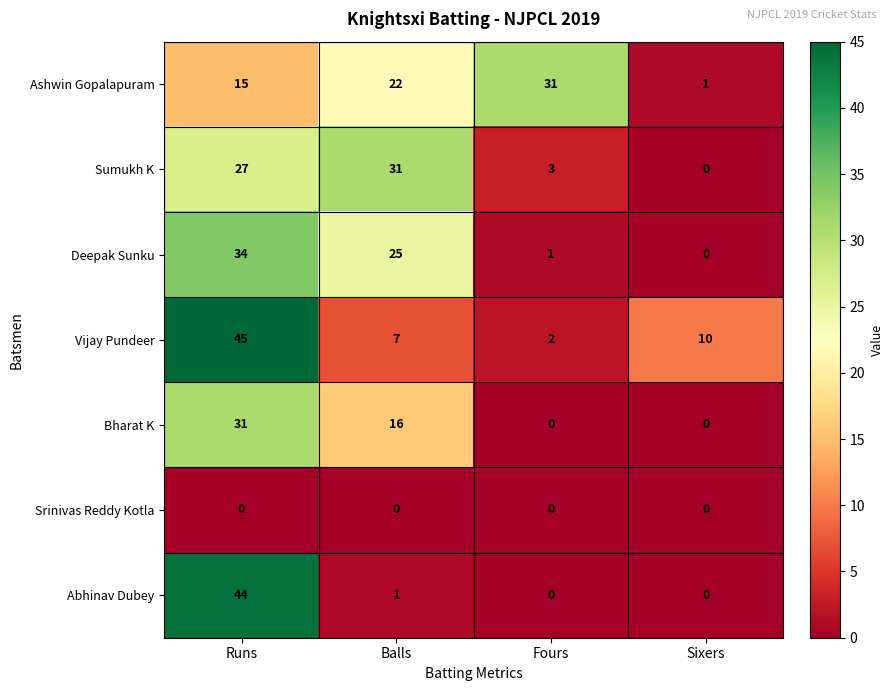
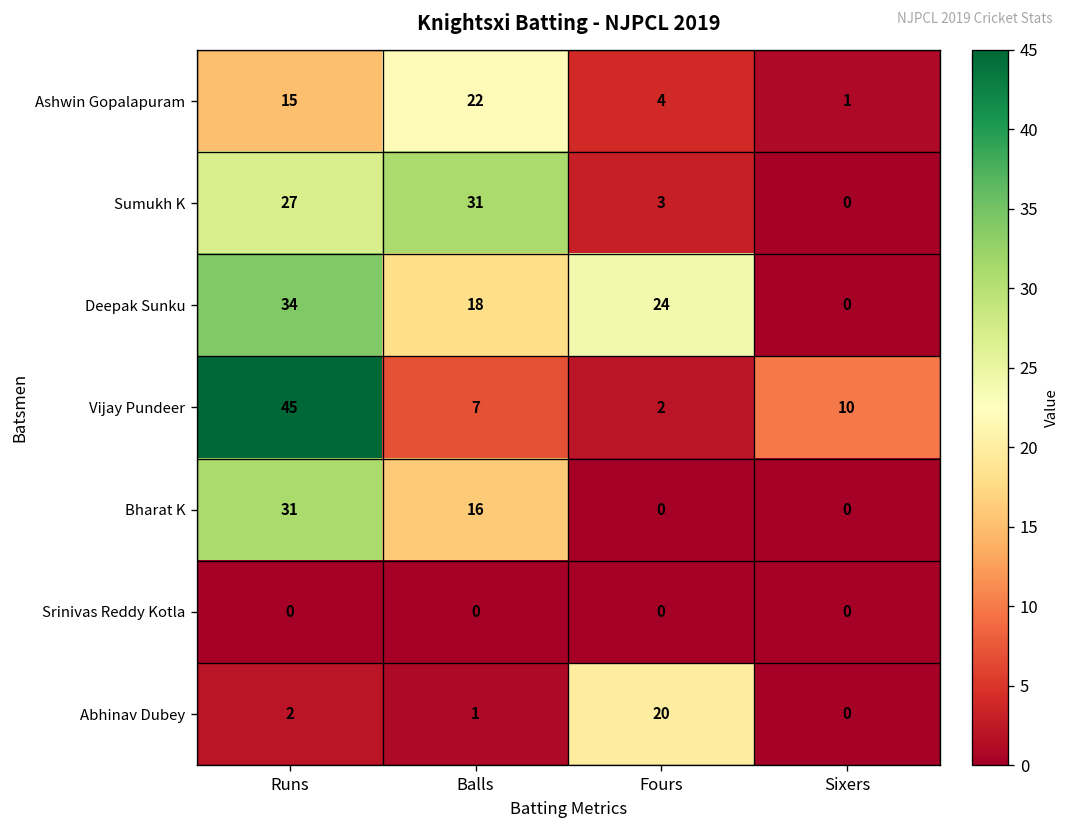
Ashwin Gopalapuram, Fours: 31 -> 4
Deepak Sunku, Balls: 25 -> 18
Deepak Sunku, Fours: 1 -> 24
Abhinav Dubey, Runs: 44 -> 2
Abhinav Dubey, Fours: 0 -> 20
